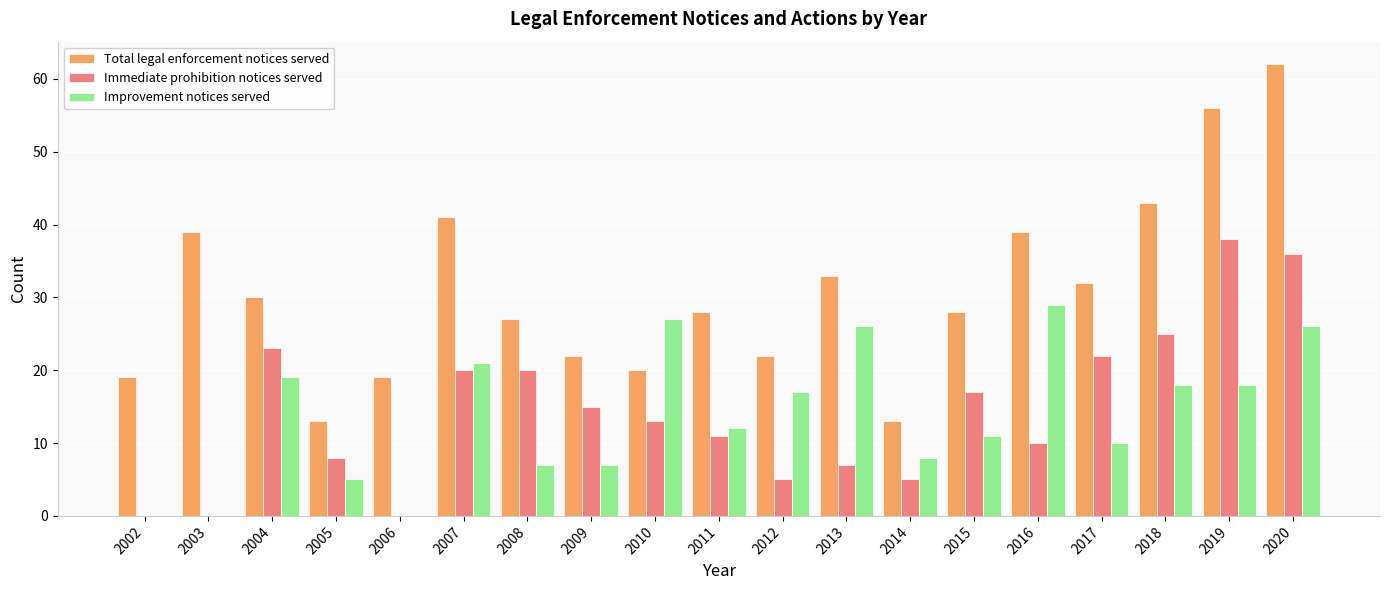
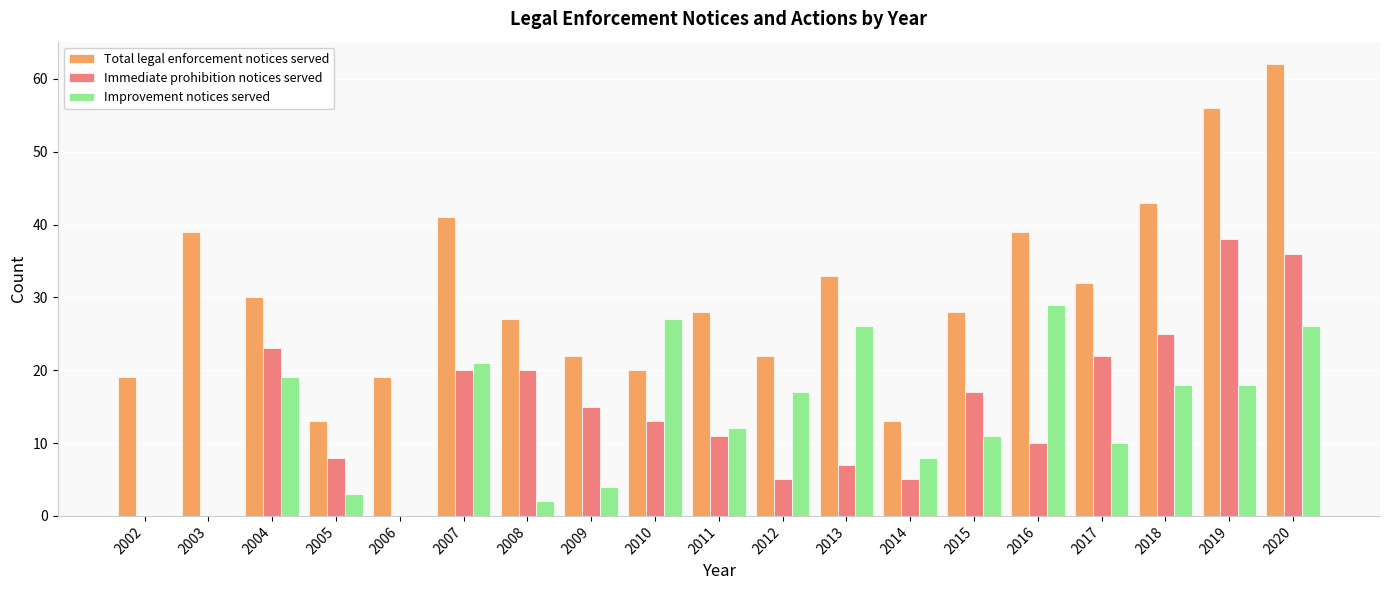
Improvement notices served, 2005: 5 -> 3
Improvement notices served, 2008: 7 -> 2
Improvement notices served, 2009: 7 -> 4
